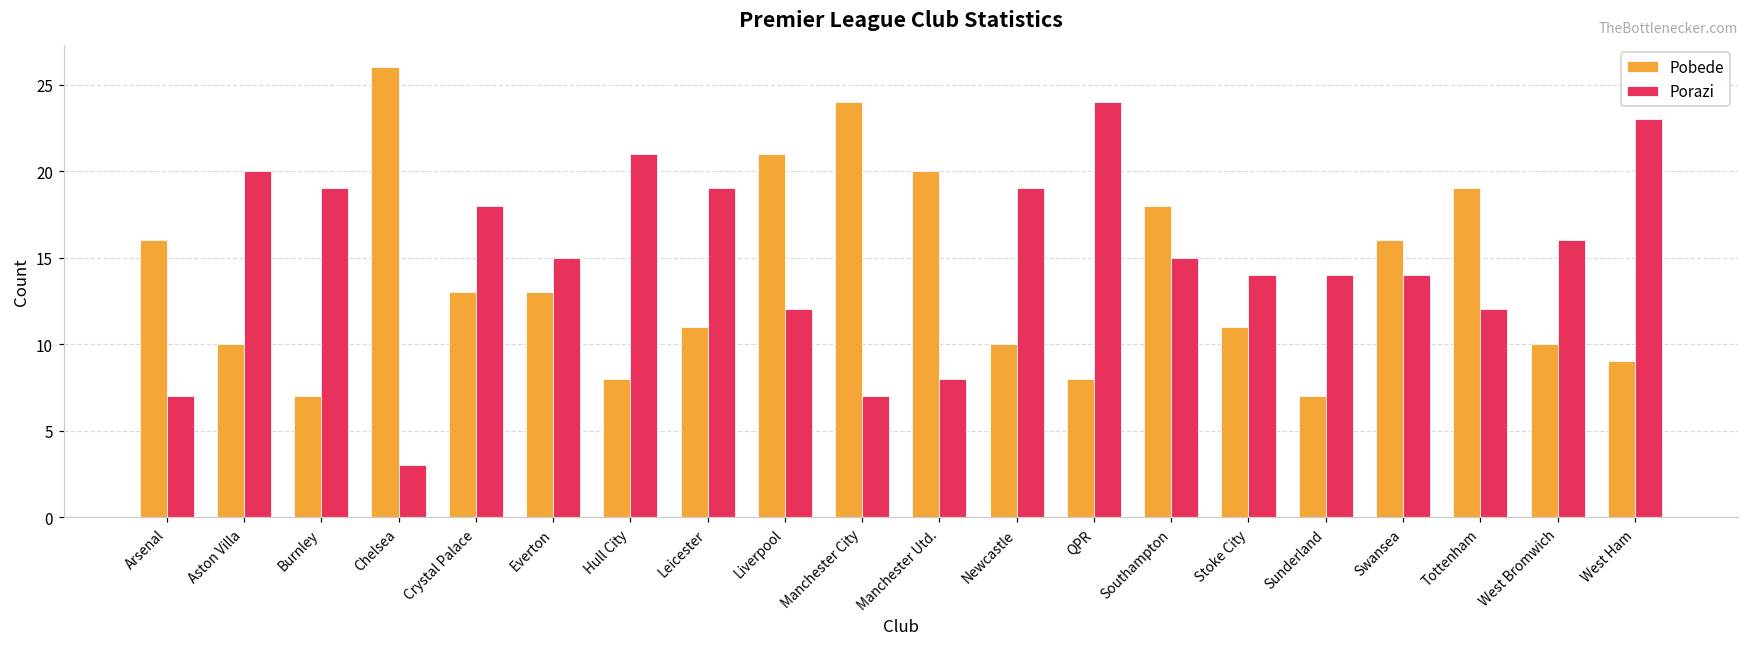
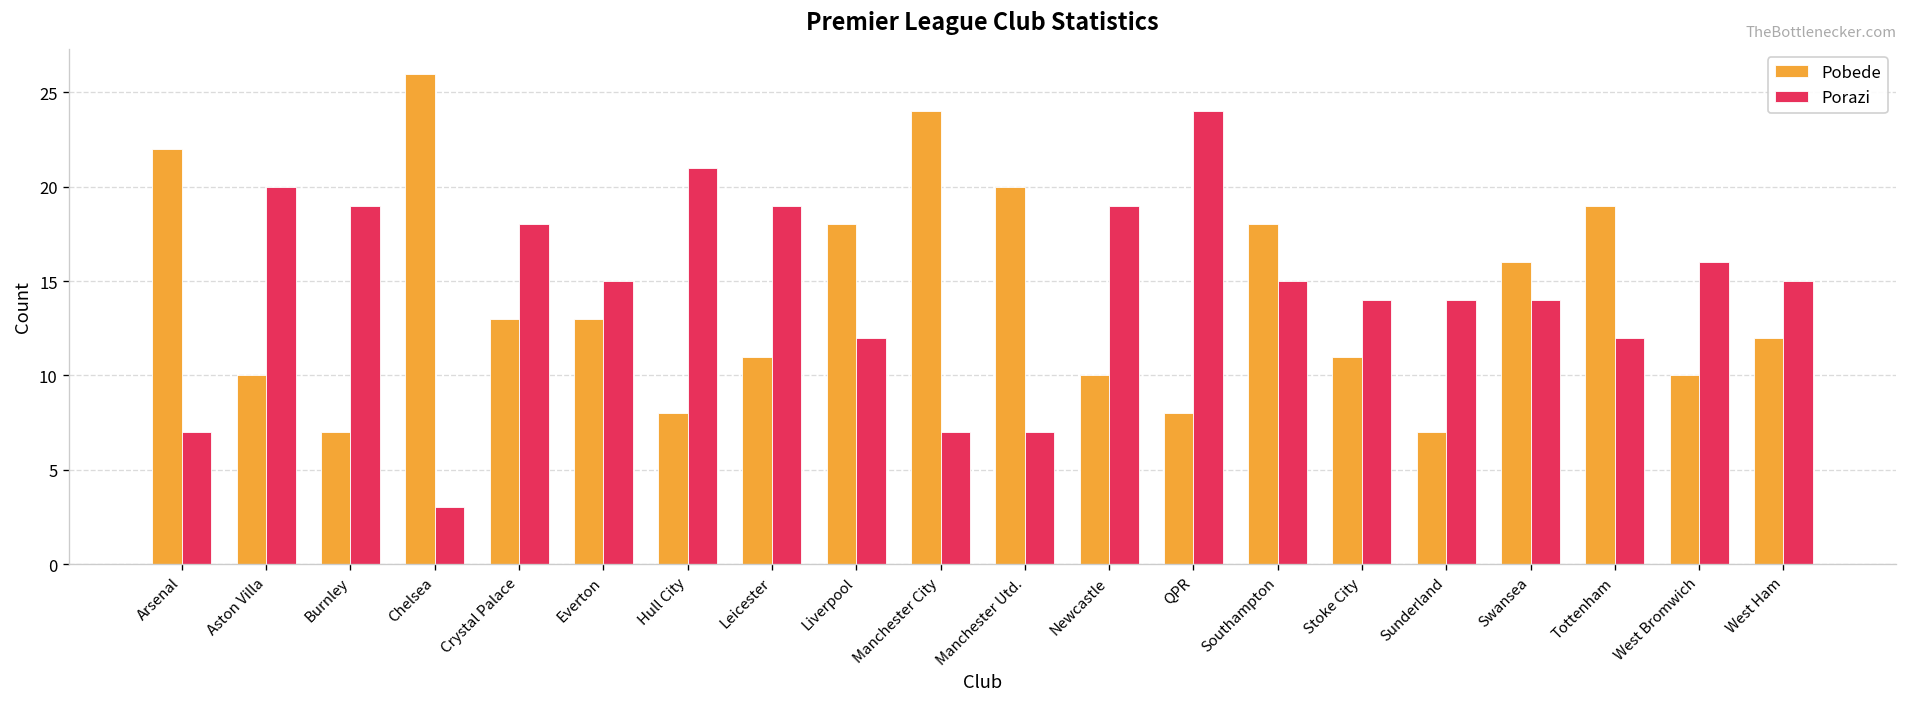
Pobede, Arsenal: 16 -> 22
Pobede, Liverpool: 21 -> 18
Porazi, Manchester Utd.: 8 -> 7
Pobede, West Ham: 9 -> 12
Porazi, West Ham: 23 -> 15
